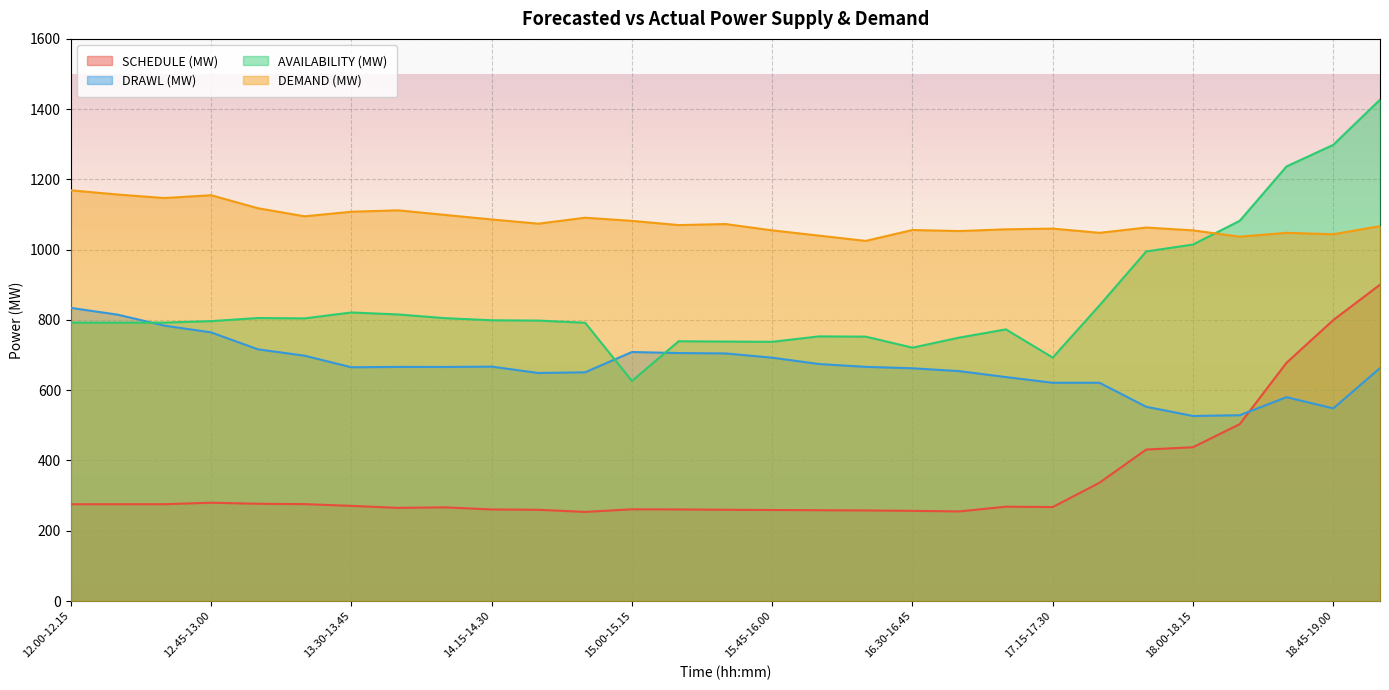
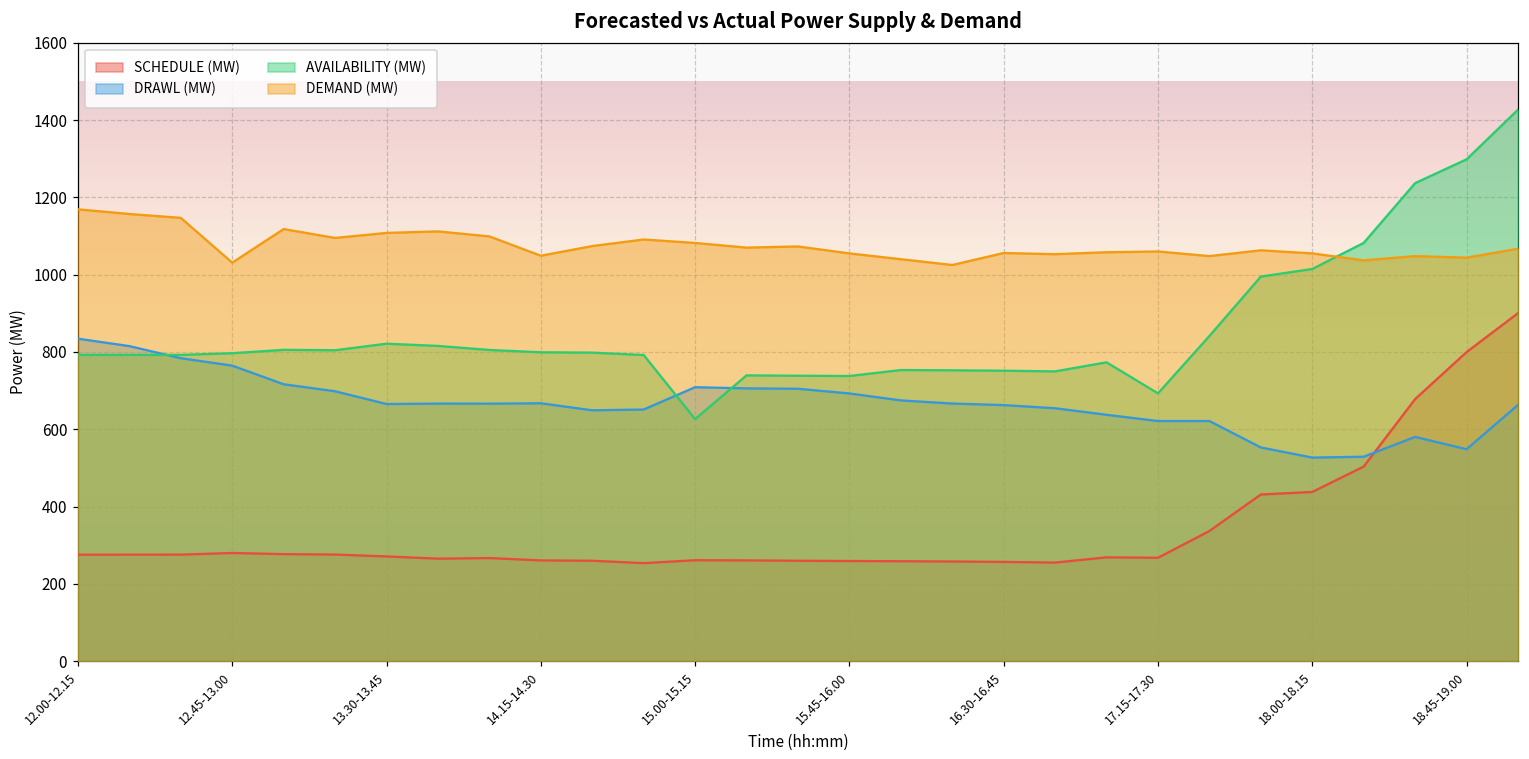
DEMAND (MW), 12.45-13.00: 1160 -> 1030
DEMAND (MW), 14.15-14.30: 1090 -> 1050
AVAILABILITY (MW), 16.30-16.45: 720 -> 750
